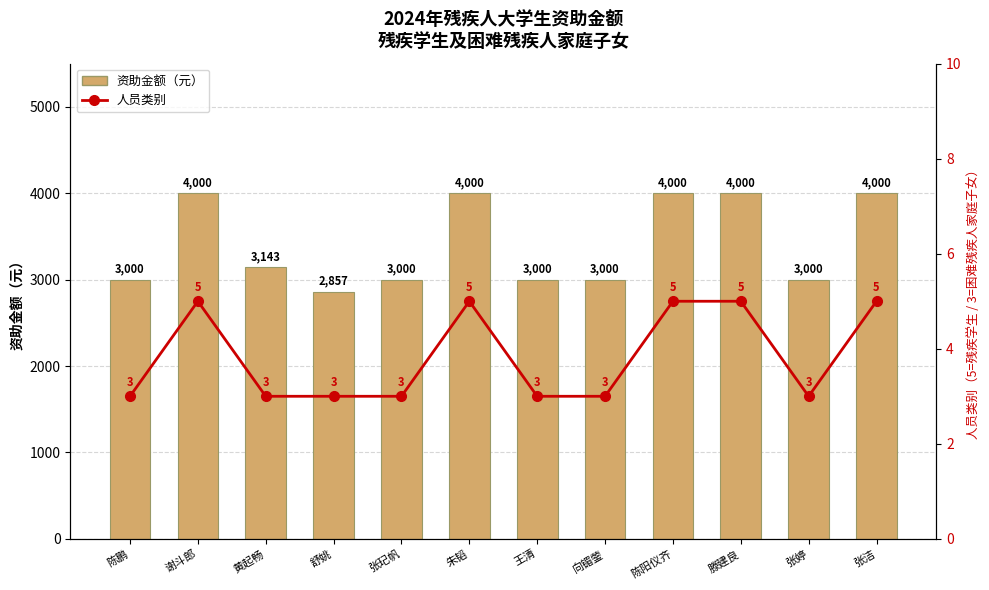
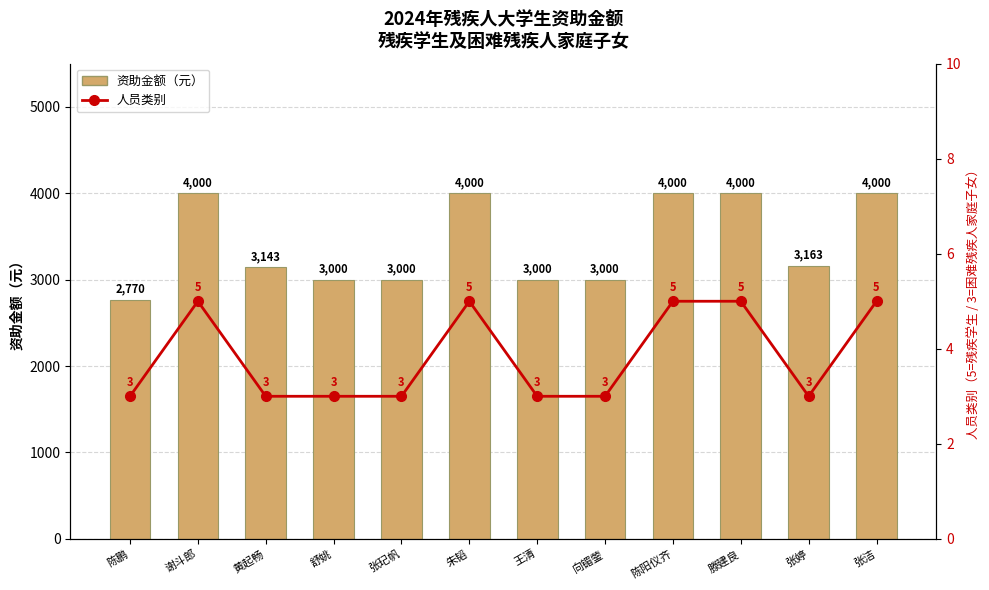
资助金额（元）, 陈鹏: 3,000 -> 2,770
资助金额（元）, 舒姚: 2,857 -> 3,000
资助金额（元）, 张婷: 3,000 -> 3,163
